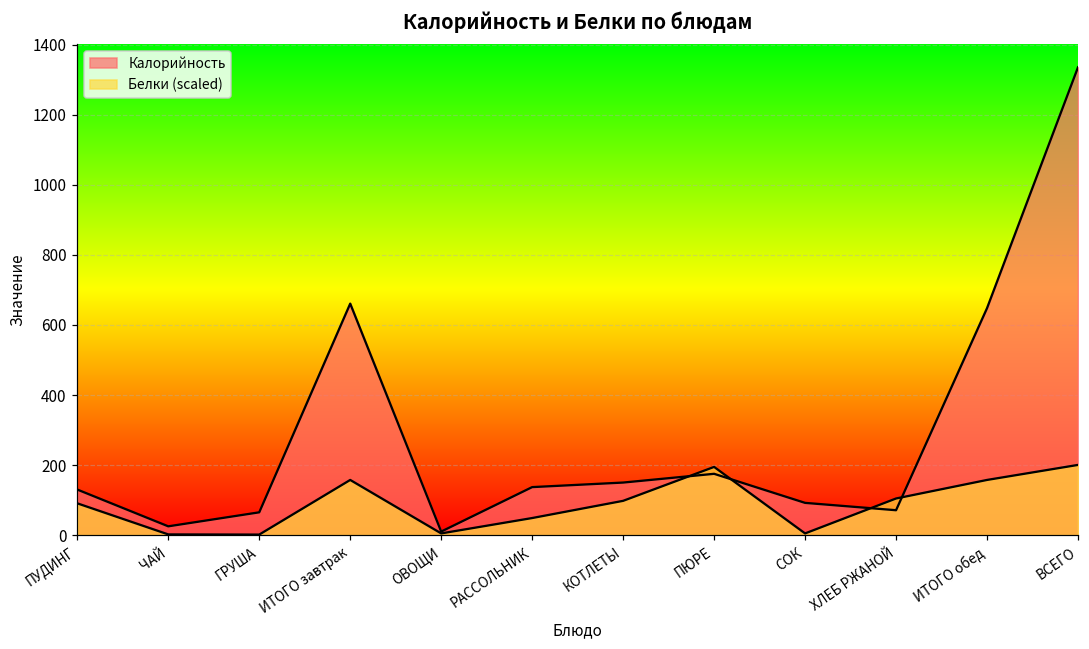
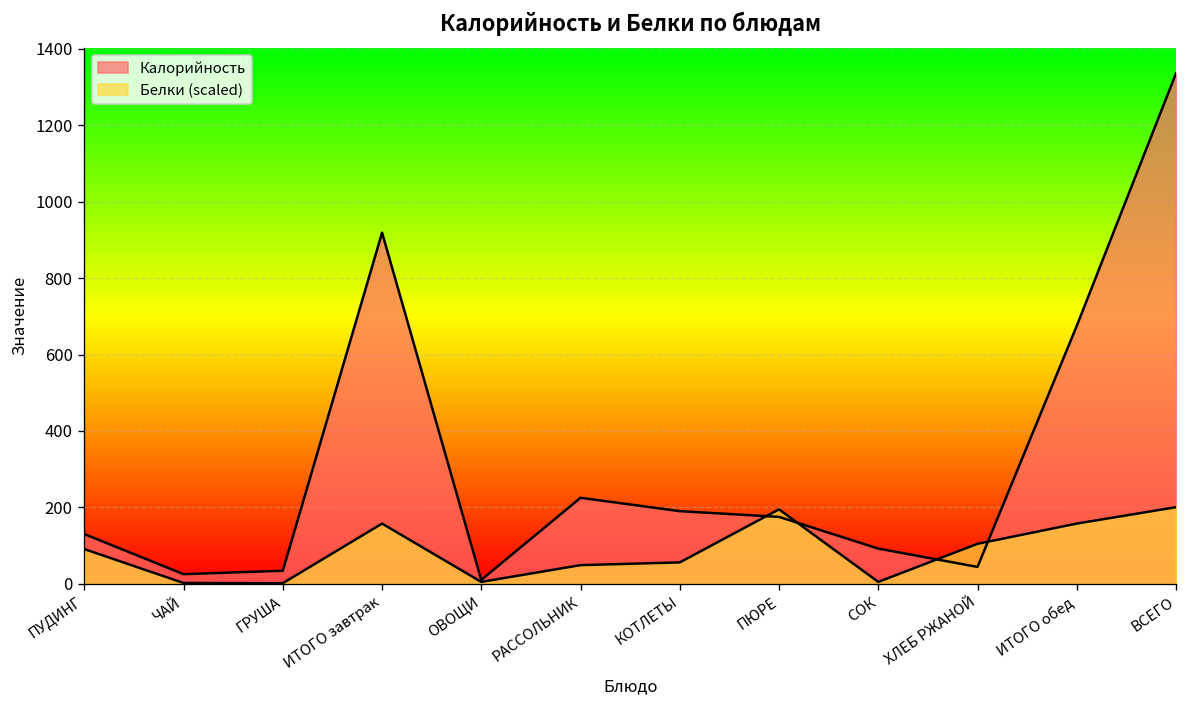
Калорийность, ГРУША: 70 -> 30
Калорийность, ИТОГО завтрак: 660 -> 920
Калорийность, РАССОЛЬНИК: 140 -> 230
Калорийность, КОТЛЕТЫ: 150 -> 190
Белки (scaled), КОТЛЕТЫ: 100 -> 60
Калорийность, ХЛЕБ РЖАНОЙ: 70 -> 40
Калорийность, ИТОГО обед: 650 -> 680
